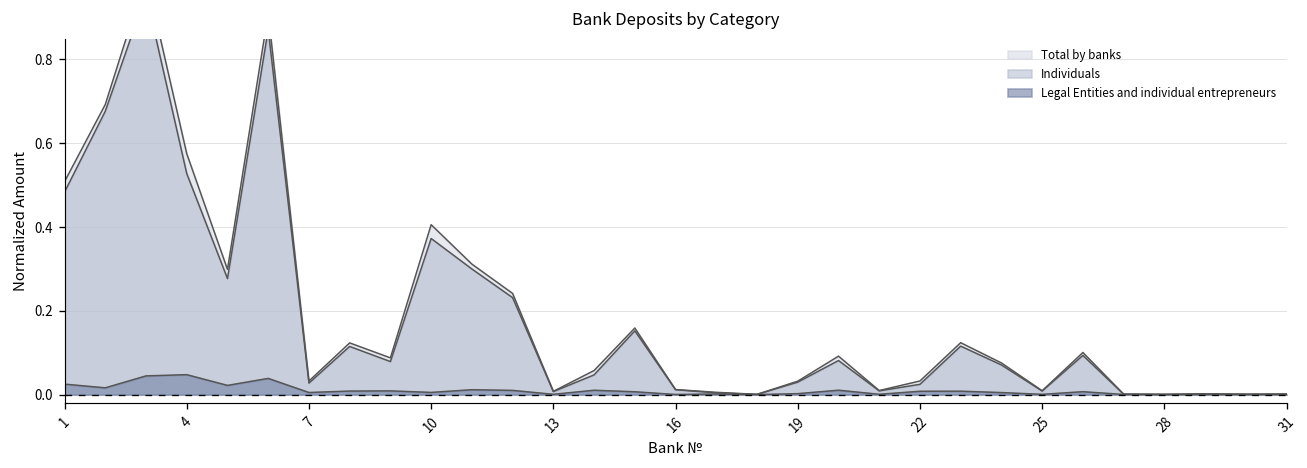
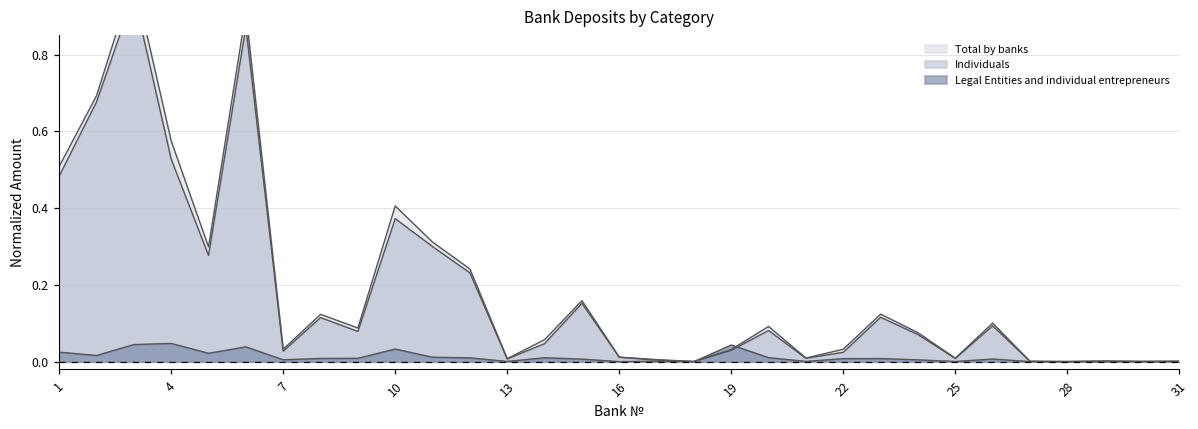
Legal Entities and individual entrepreneurs, 10: 0.01 -> 0.03
Legal Entities and individual entrepreneurs, 19: 0.00 -> 0.04
